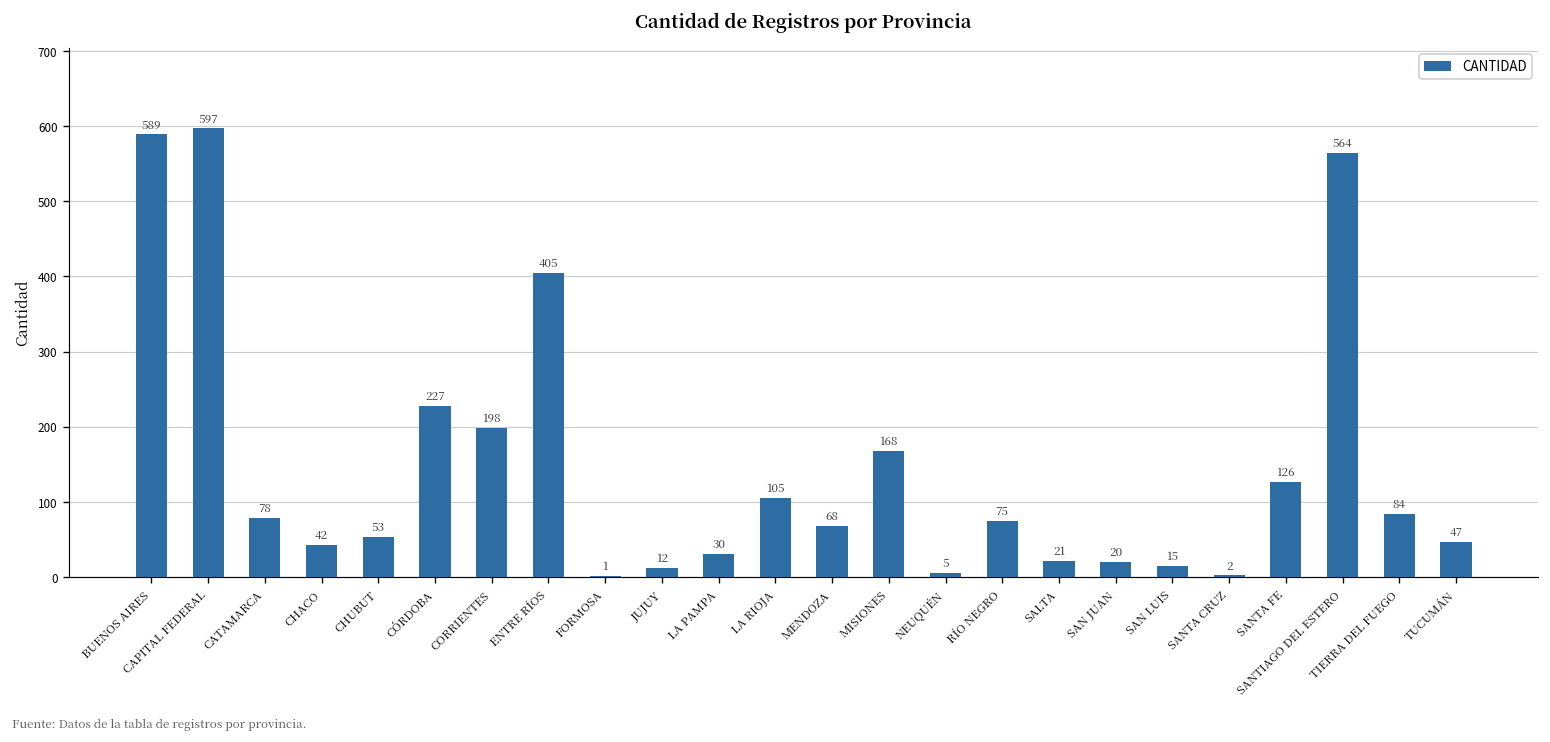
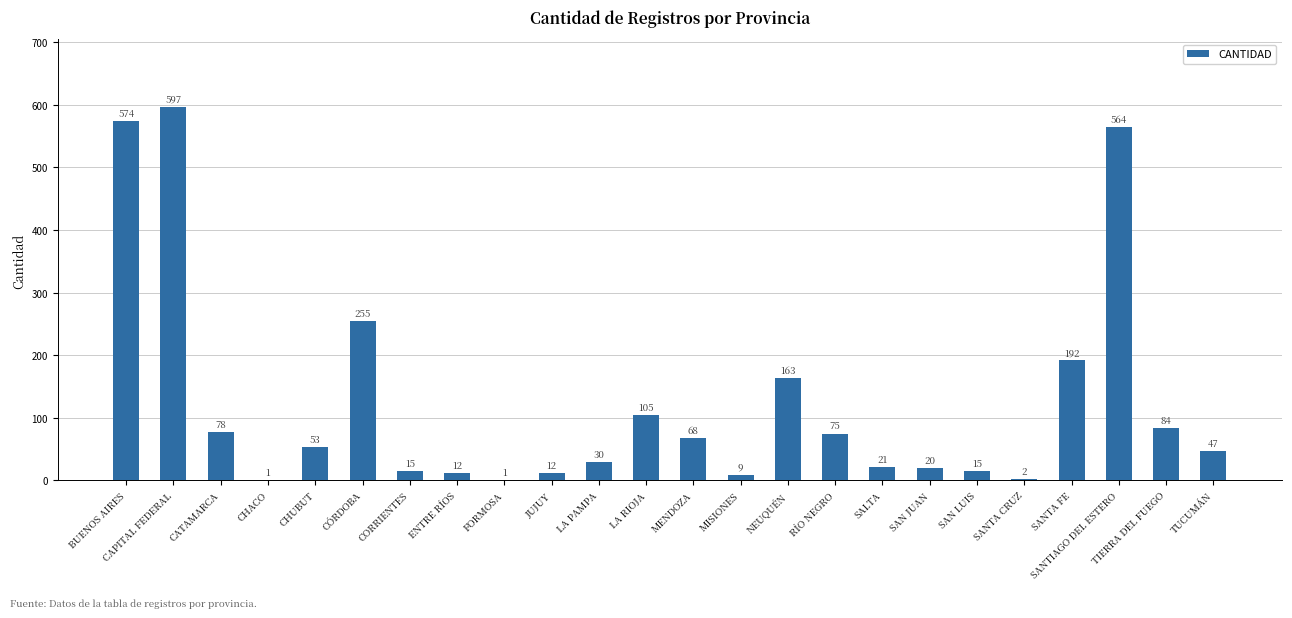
BUENOS AIRES: 589 -> 574
CHACO: 42 -> 1
CÓRDOBA: 227 -> 255
CORRIENTES: 198 -> 15
ENTRE RÍOS: 405 -> 12
MISIONES: 168 -> 9
NEUQUÉN: 5 -> 163
SANTA FE: 126 -> 192
